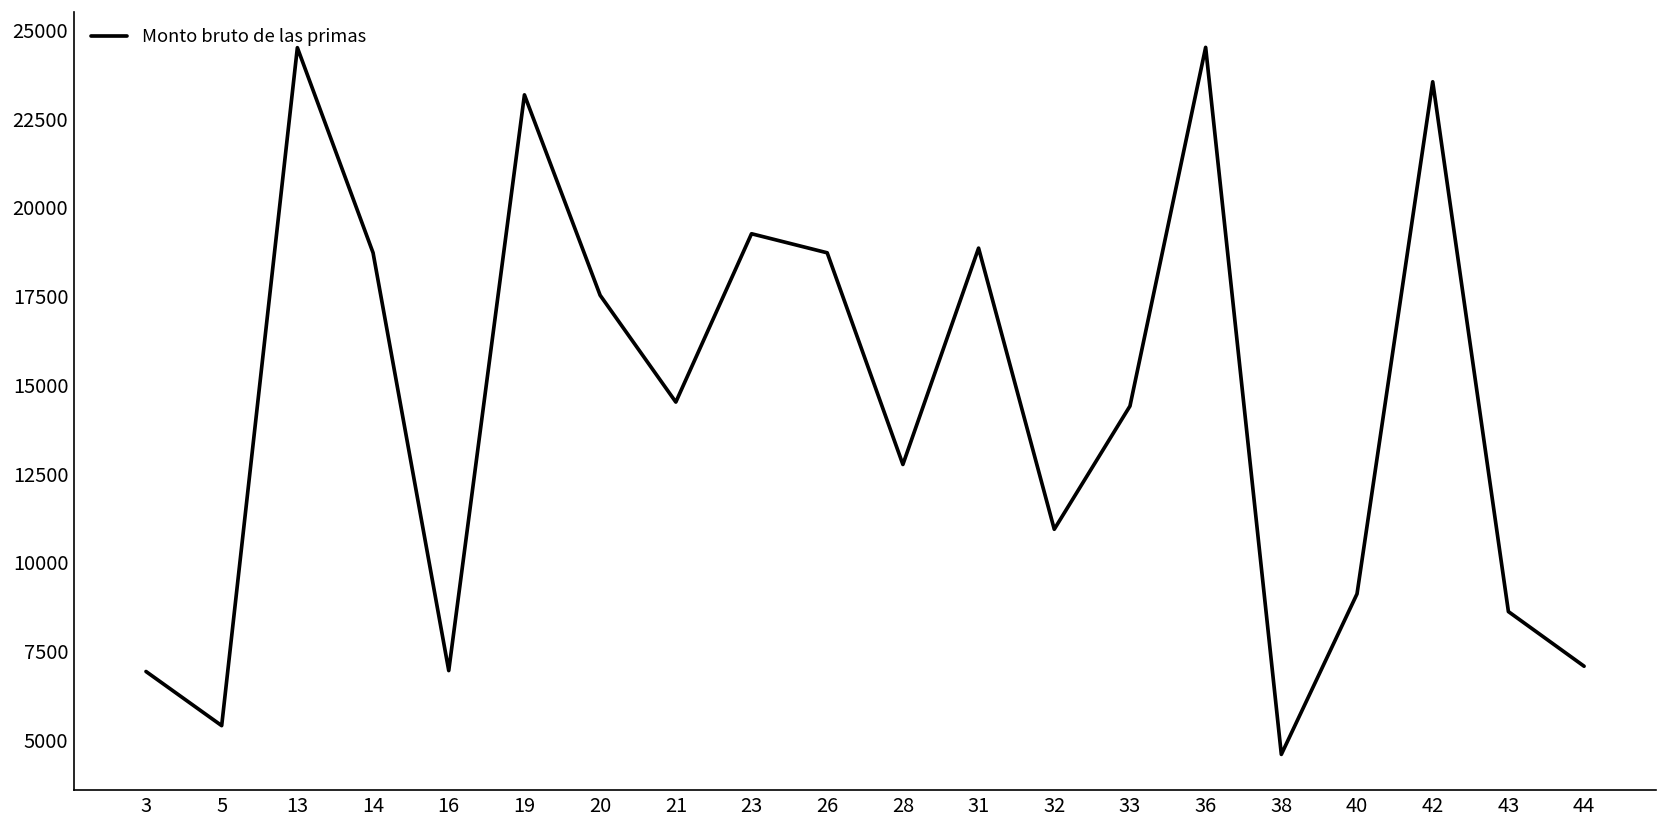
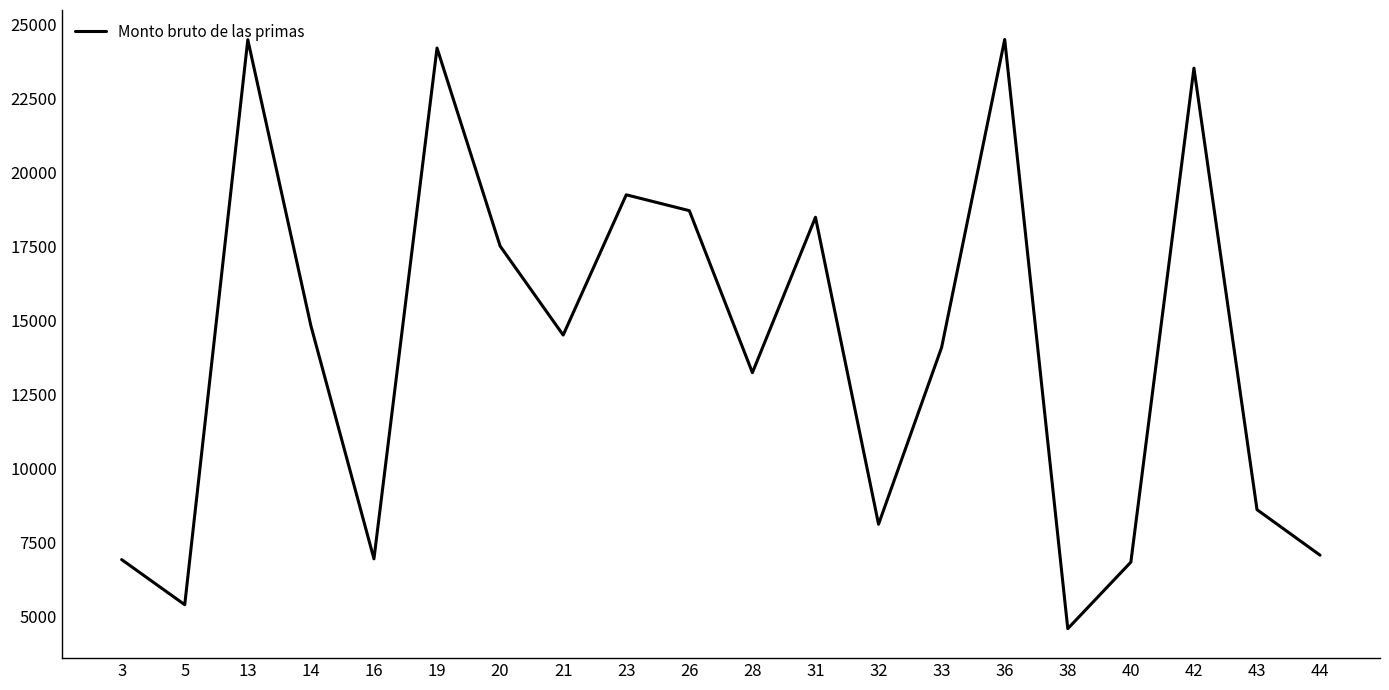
14: 18700 -> 14800
19: 23200 -> 24200
28: 12800 -> 13200
31: 18800 -> 18500
32: 10900 -> 8100
33: 14400 -> 14100
40: 9100 -> 6800
